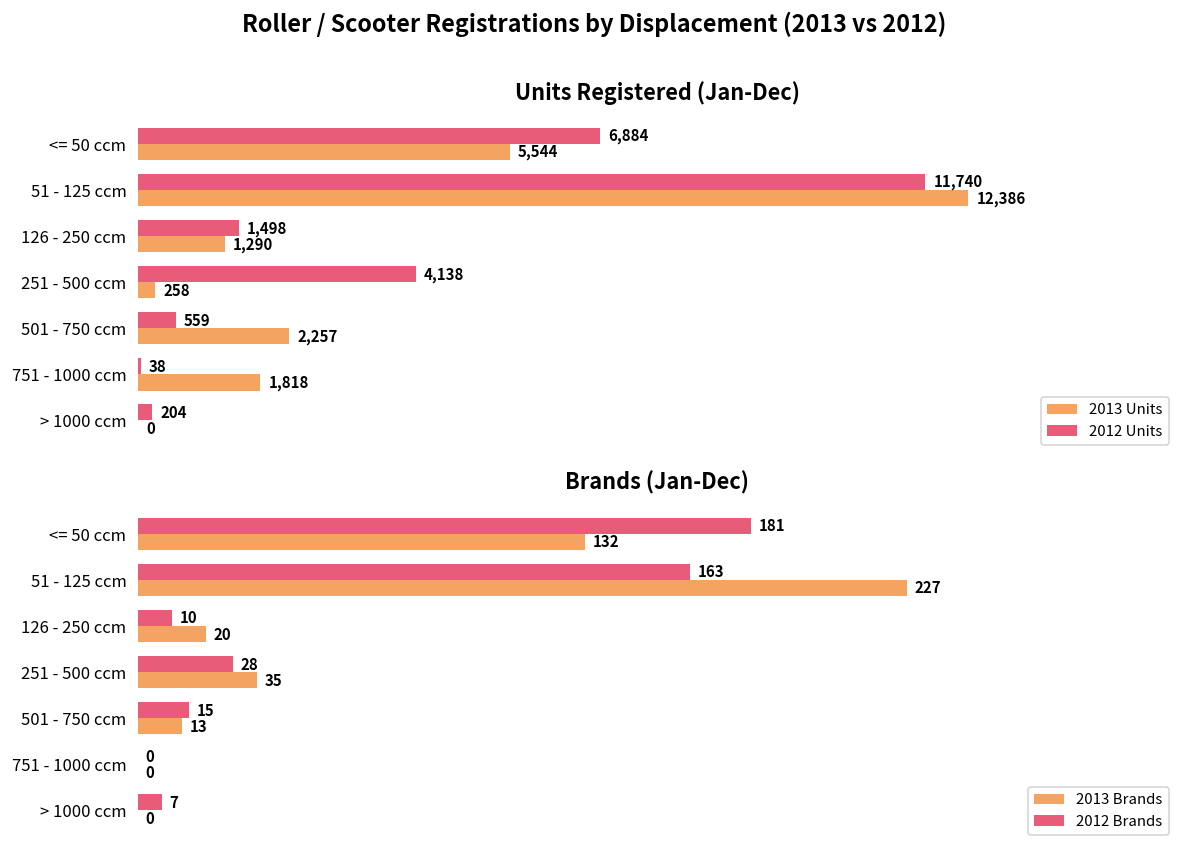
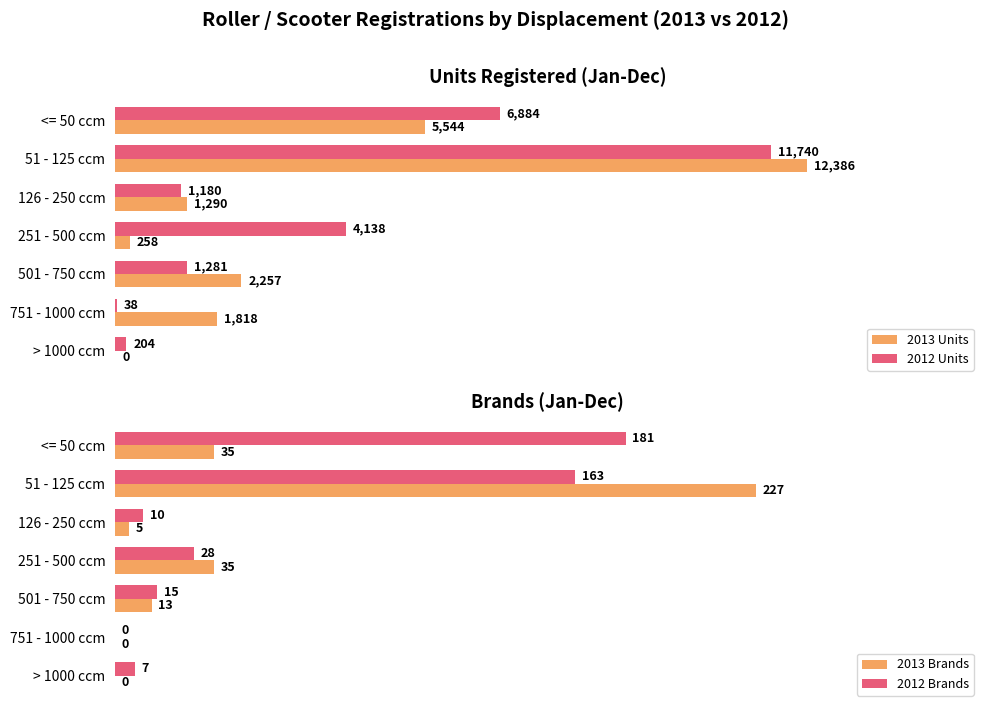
Units Registered (Jan-Dec), 2012 Units, 126 - 250 ccm: 1,498 -> 1,180
Units Registered (Jan-Dec), 2012 Units, 501 - 750 ccm: 559 -> 1,281
Brands (Jan-Dec), 2013 Brands, <= 50 ccm: 132 -> 35
Brands (Jan-Dec), 2013 Brands, 126 - 250 ccm: 20 -> 5
